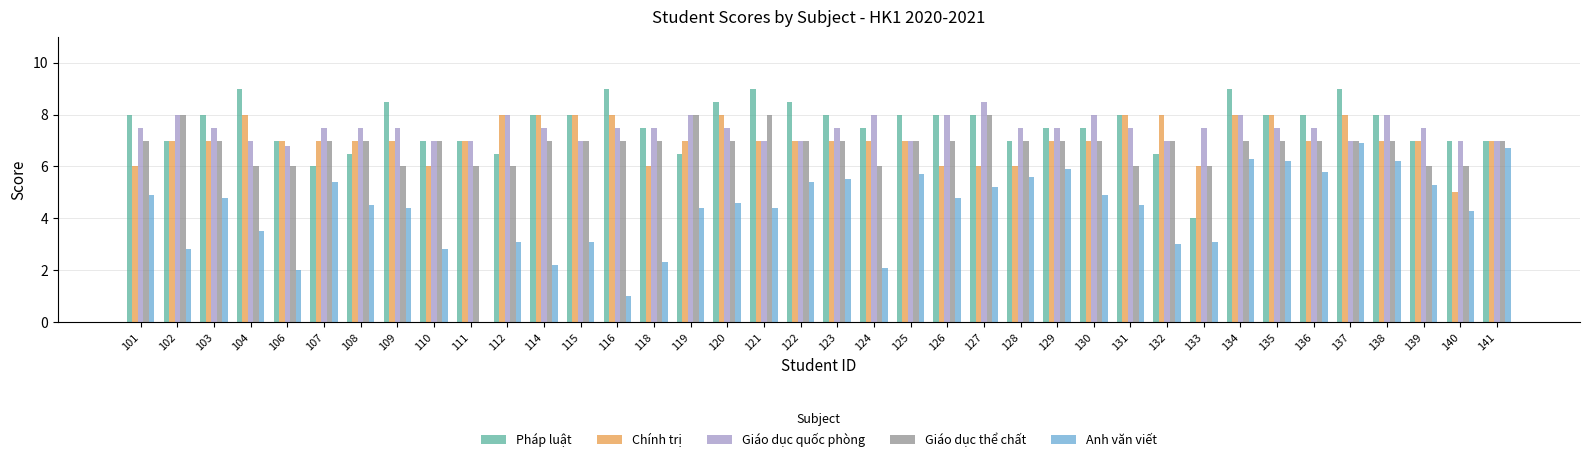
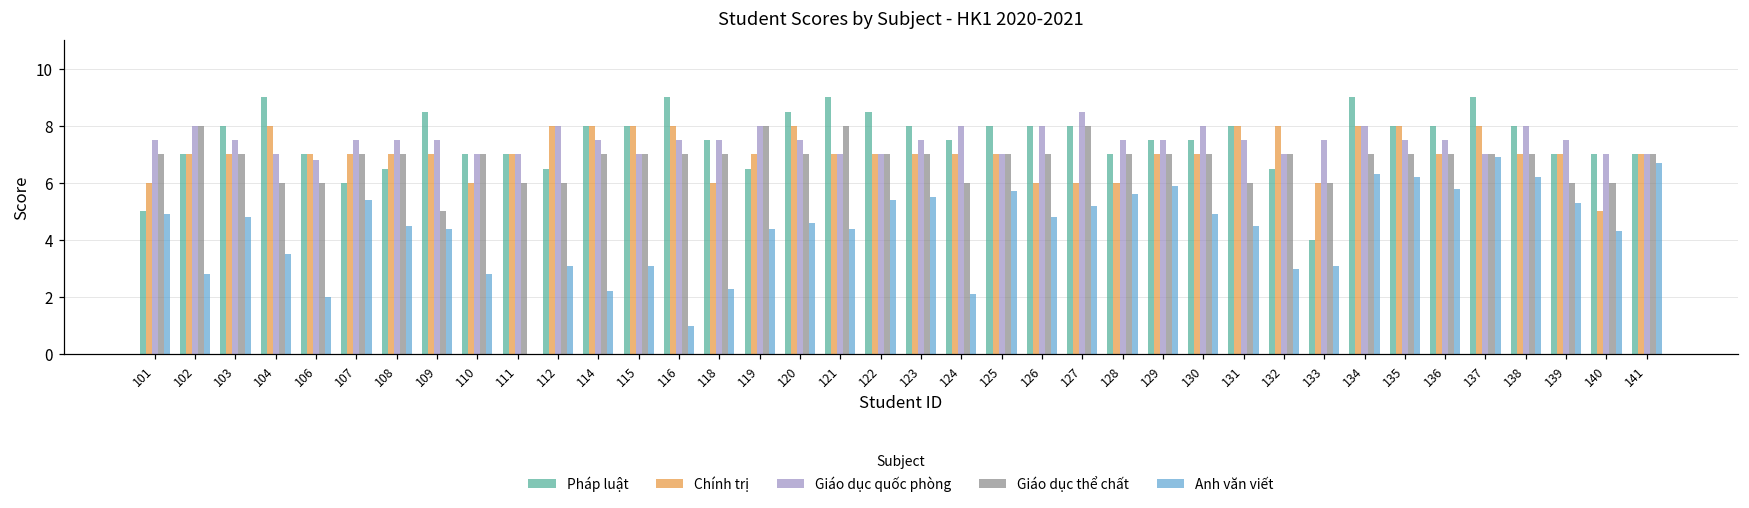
Pháp luật, 101: 8 -> 5
Giáo dục thể chất, 109: 6 -> 5
